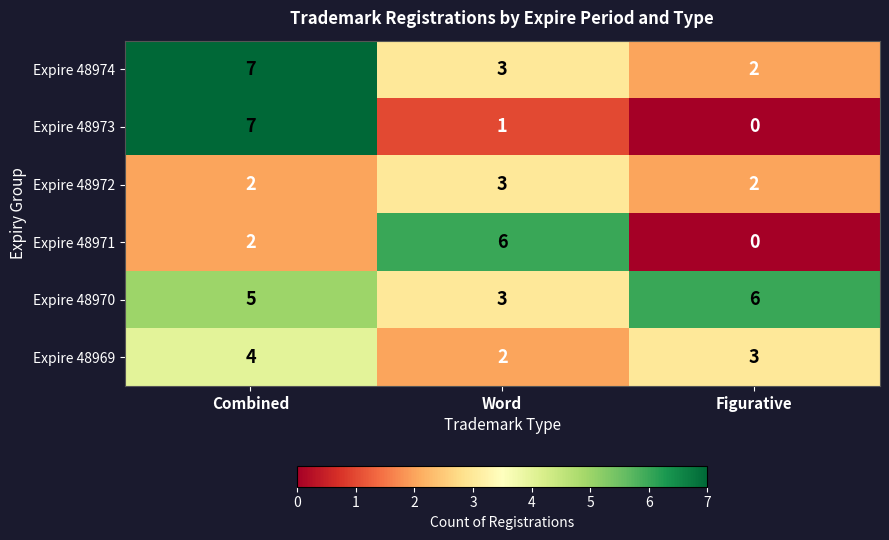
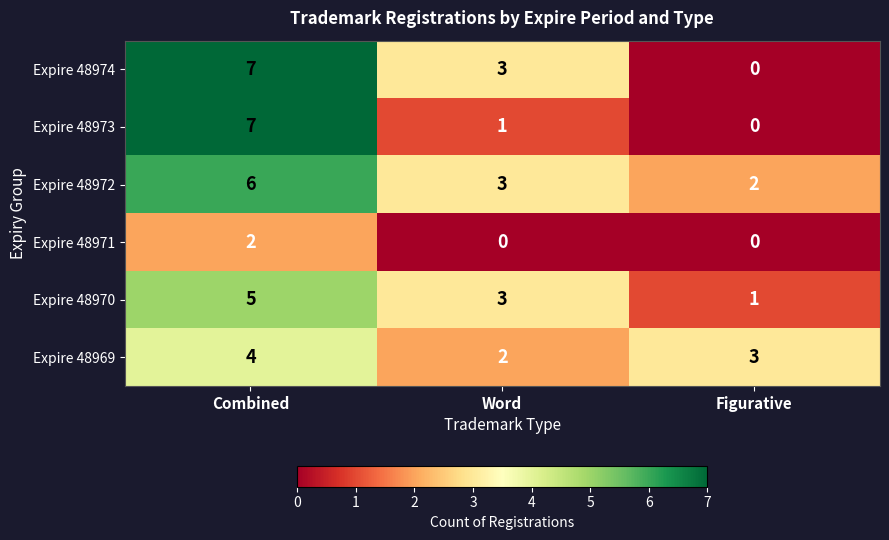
Expire 48974, Figurative: 2 -> 0
Expire 48972, Combined: 2 -> 6
Expire 48971, Word: 6 -> 0
Expire 48970, Figurative: 6 -> 1
